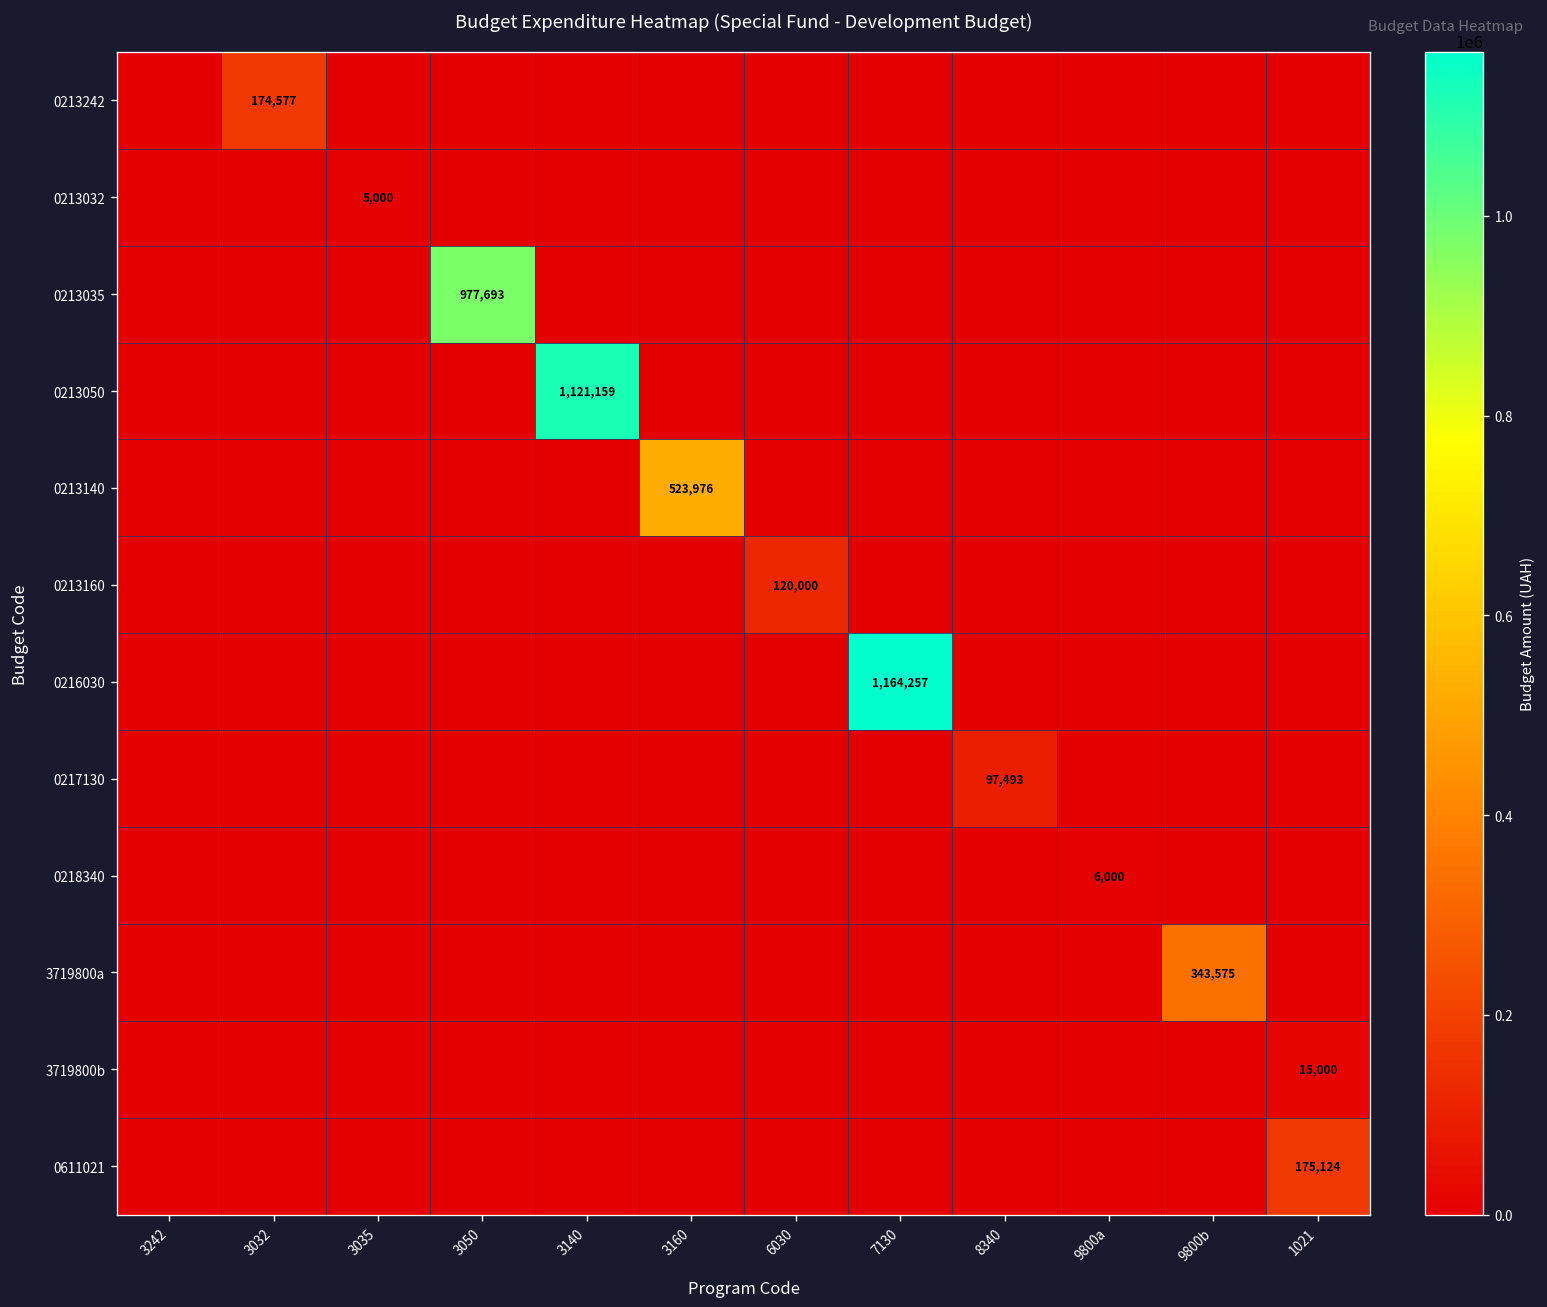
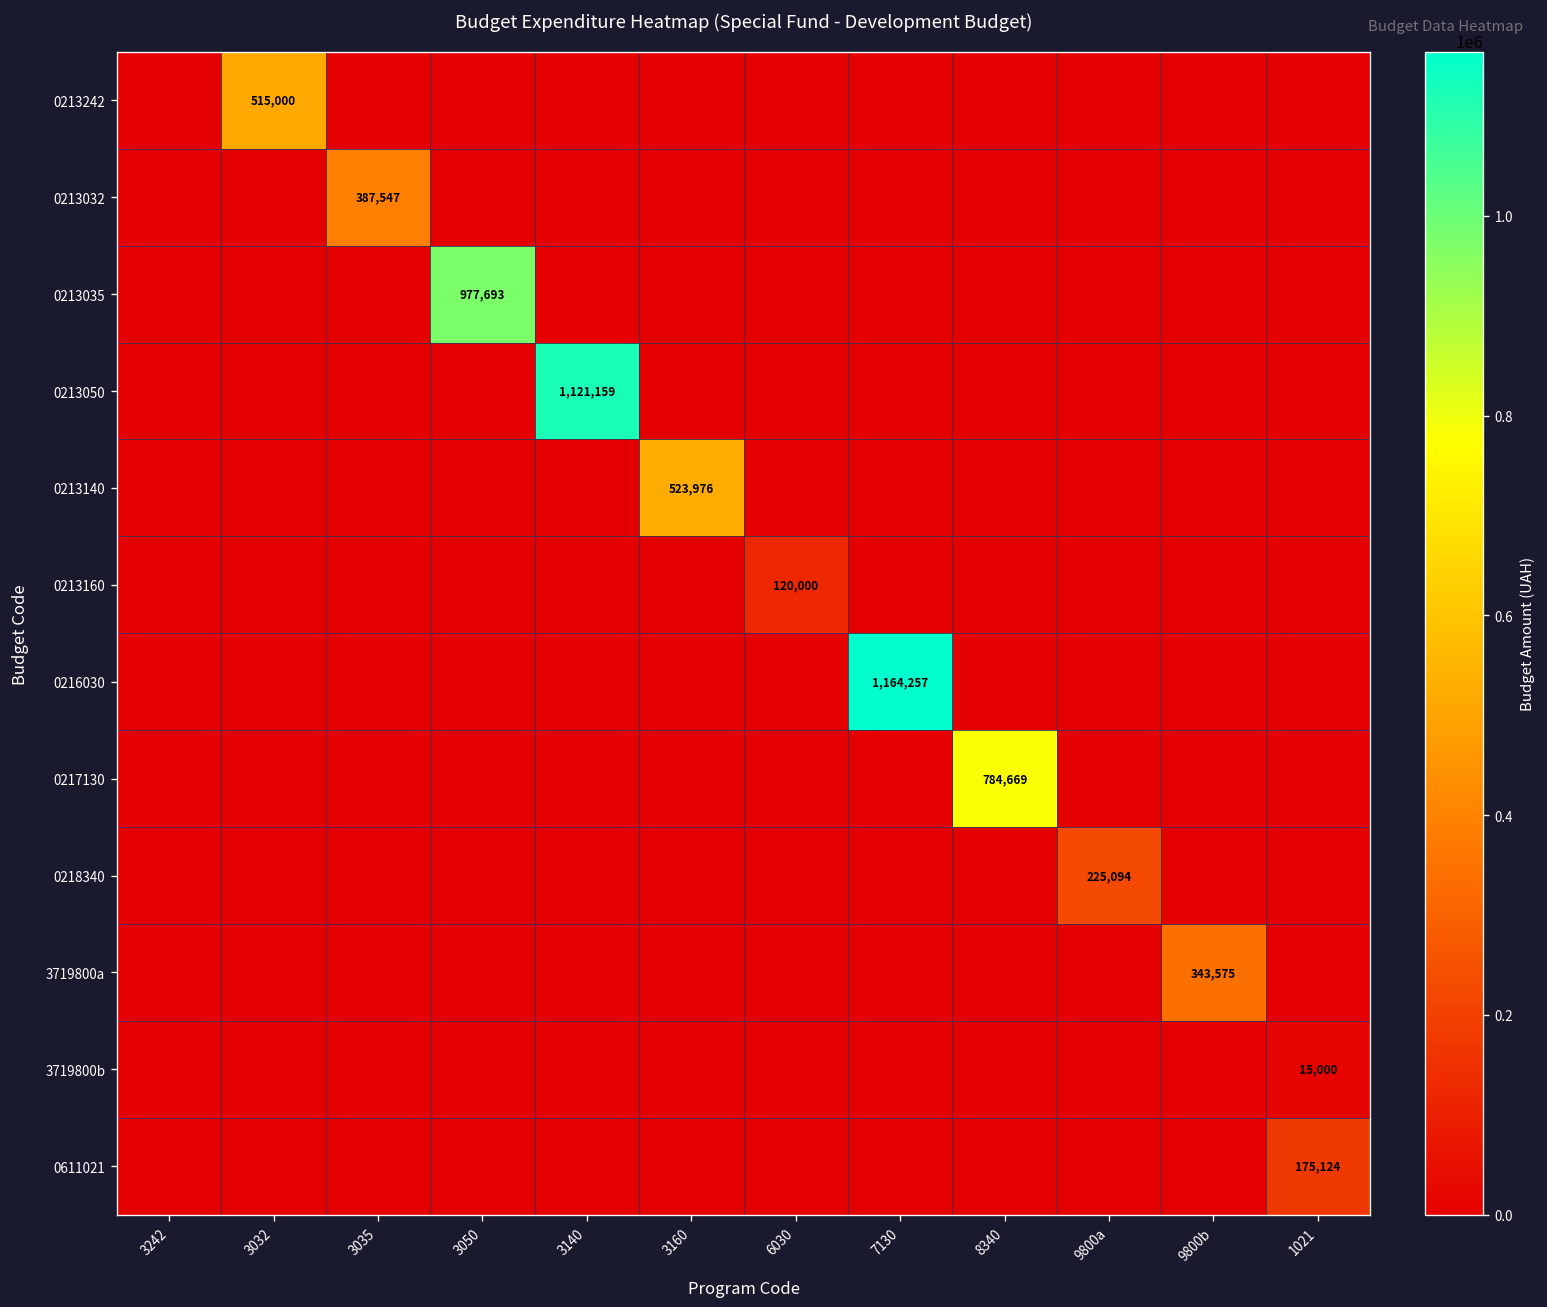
0213242, 3032: 174,577 -> 515,000
0213032, 3035: 5,000 -> 387,547
0217130, 8340: 97,493 -> 784,669
0218340, 9800a: 6,000 -> 225,094
